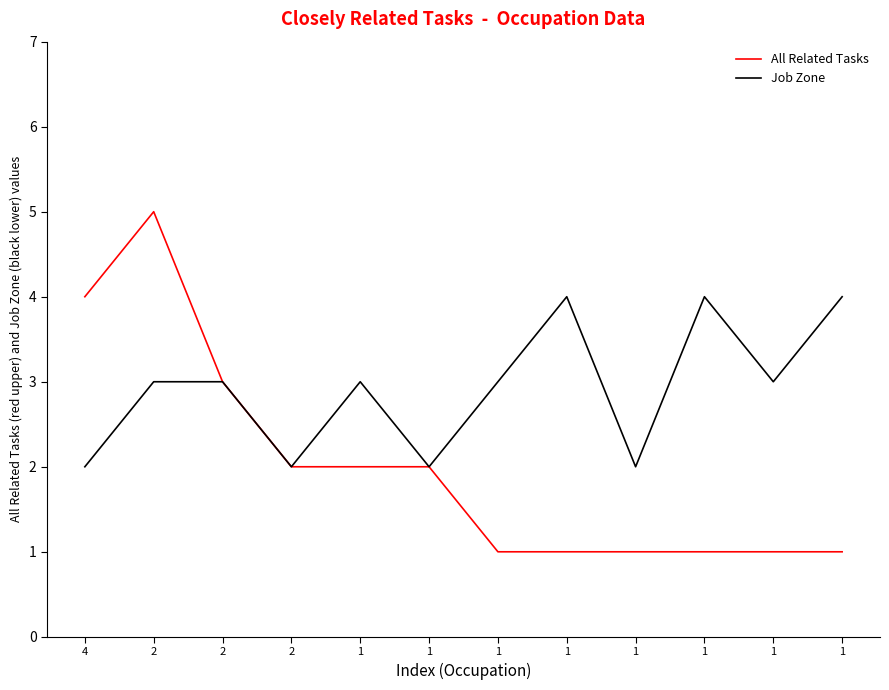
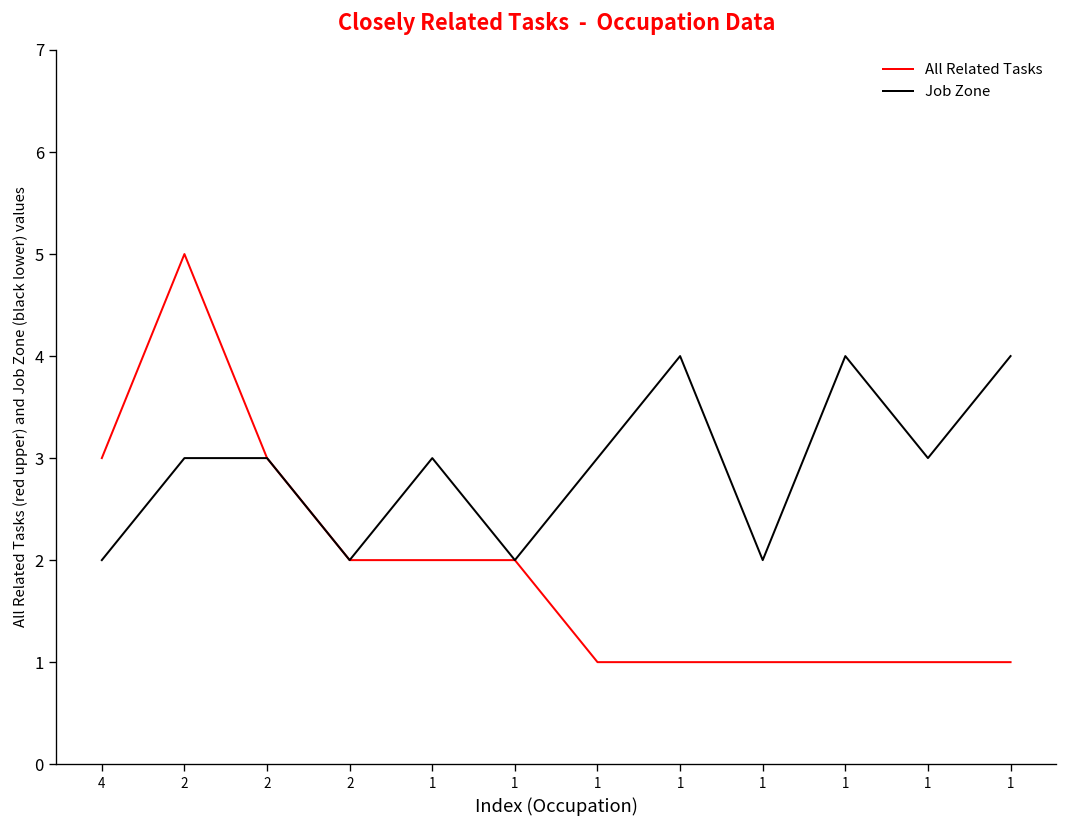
All Related Tasks, 4: 4 -> 3
